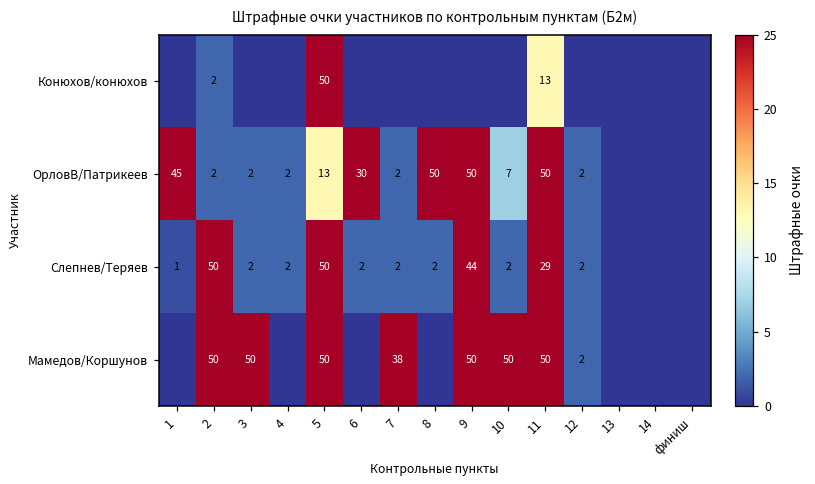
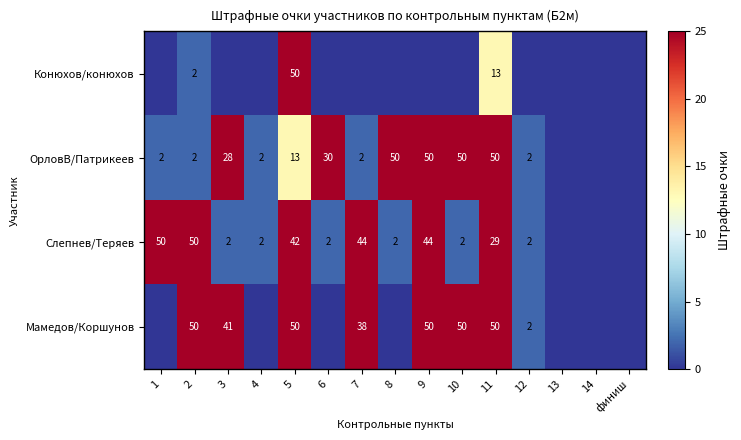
ОрловВ/Патрикеев, 1: 45 -> 2
ОрловВ/Патрикеев, 3: 2 -> 28
ОрловВ/Патрикеев, 10: 7 -> 50
Слепнев/Теряев, 1: 1 -> 50
Слепнев/Теряев, 5: 50 -> 42
Слепнев/Теряев, 7: 2 -> 44
Мамедов/Коршунов, 3: 50 -> 41
